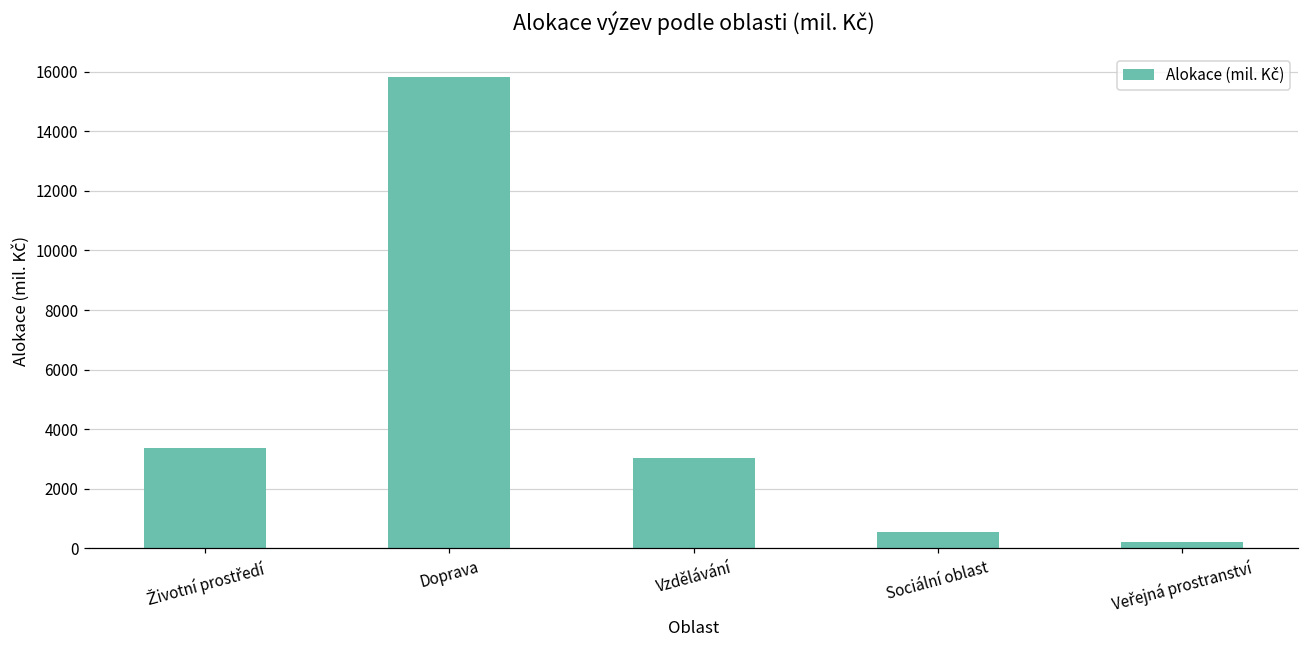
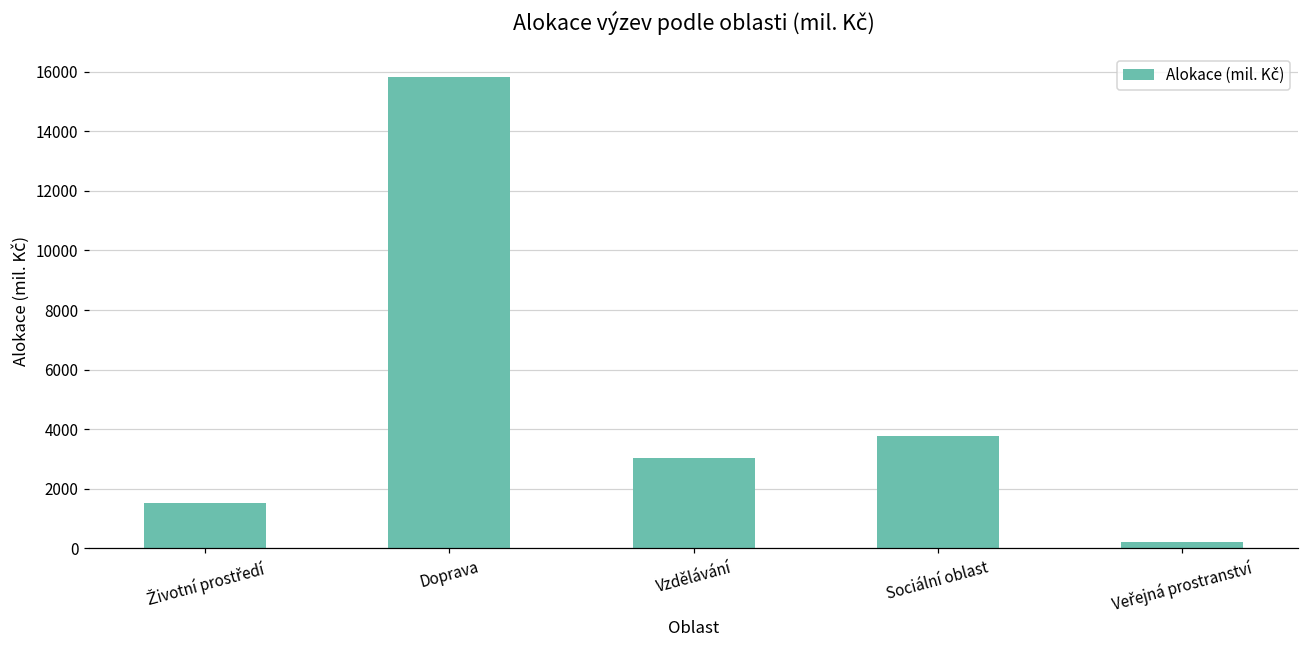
Životní prostředí: 3400 -> 1500
Sociální oblast: 600 -> 3800
